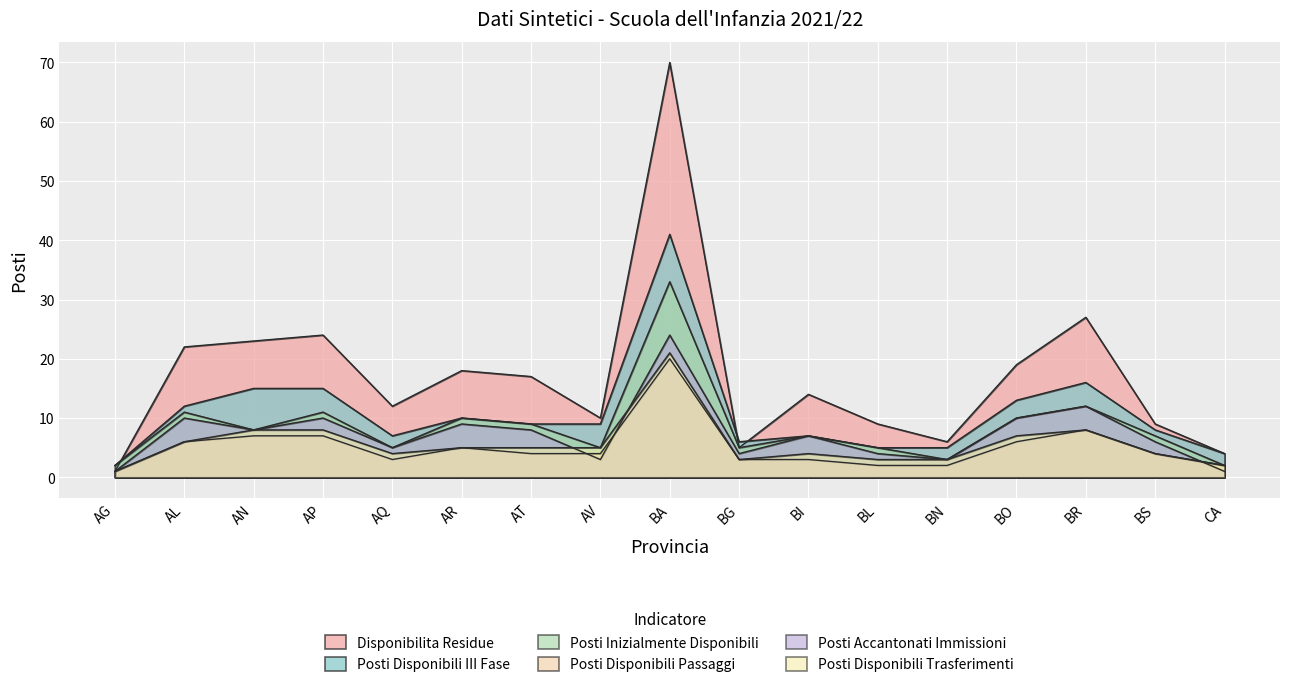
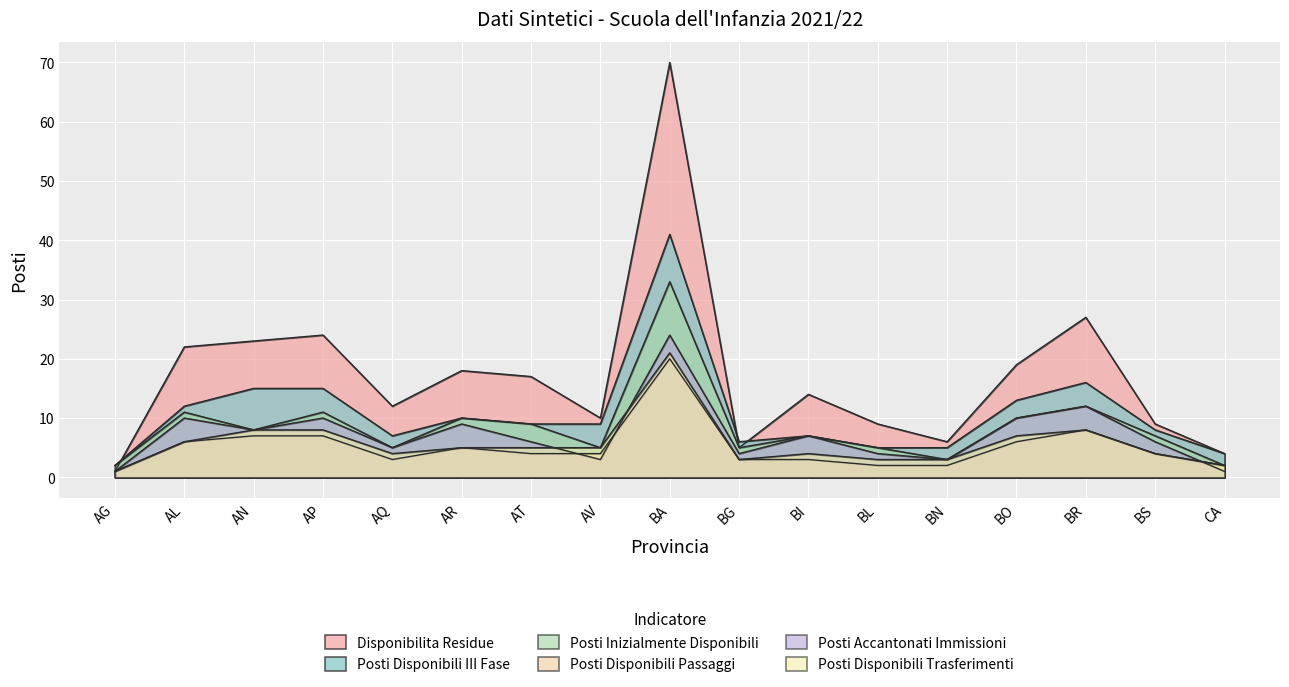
Posti Accantonati Immissioni, AT: 8 -> 6
